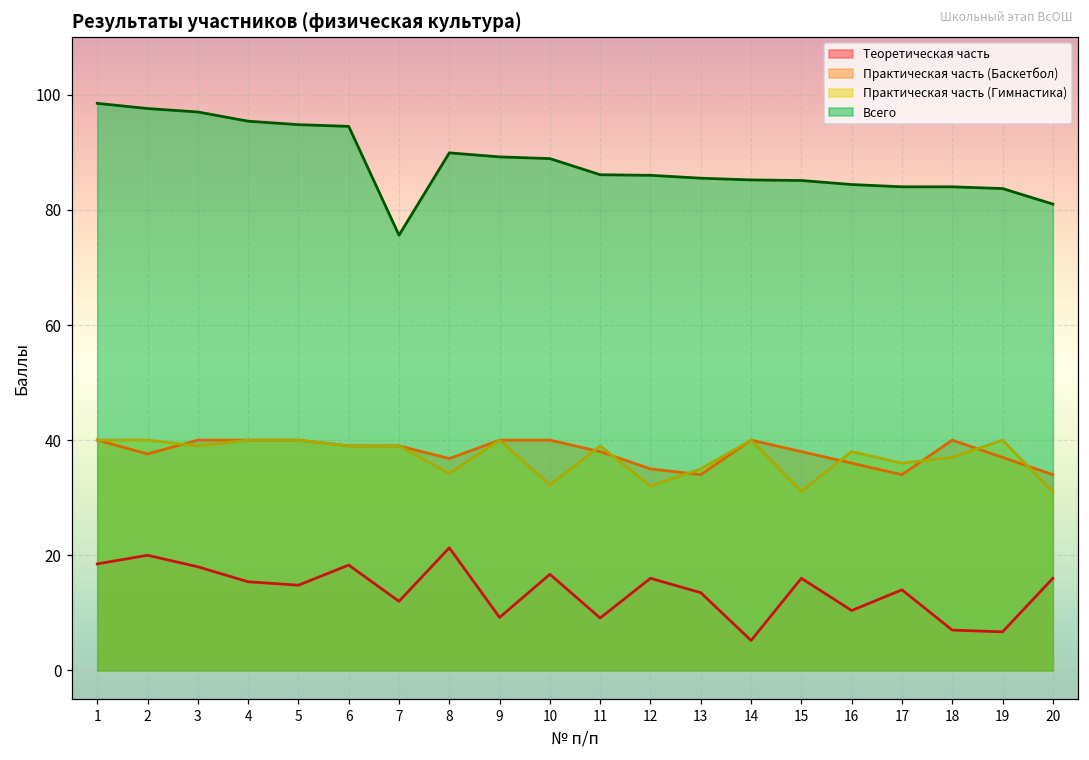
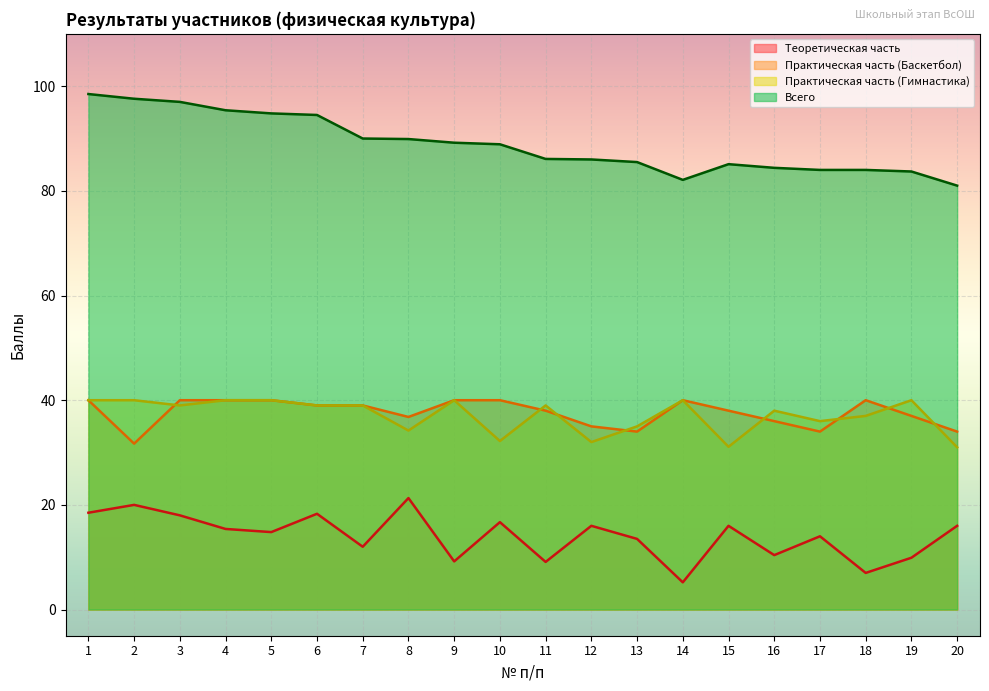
Практическая часть (Баскетбол), 2: 38 -> 32
Всего, 7: 76 -> 90
Всего, 14: 85 -> 82
Теоретическая часть, 19: 7 -> 10
